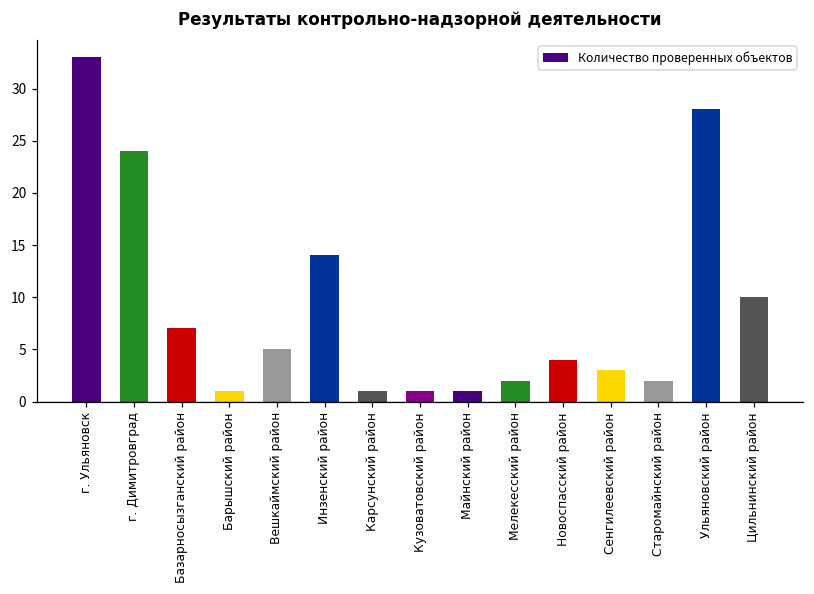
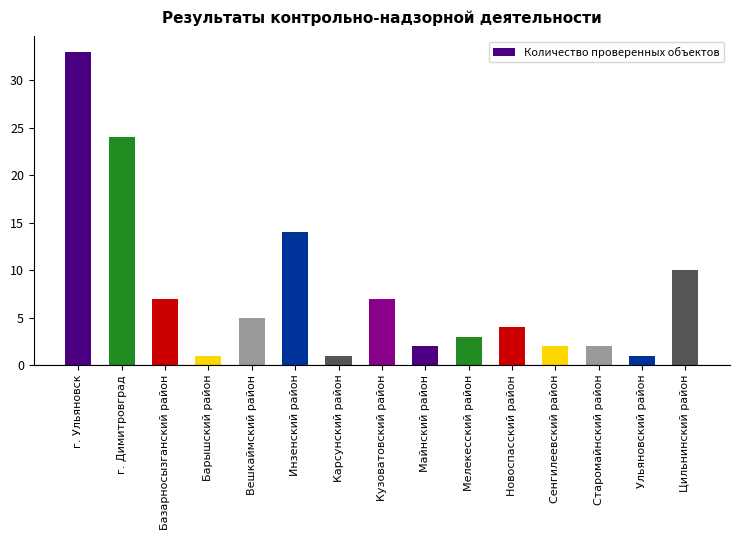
Кузоватовский район: 1 -> 7
Майнский район: 1 -> 2
Мелекесский район: 2 -> 3
Сенгилеевский район: 3 -> 2
Ульяновский район: 28 -> 1
